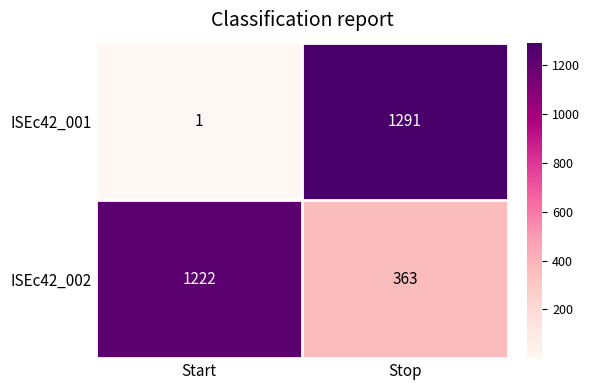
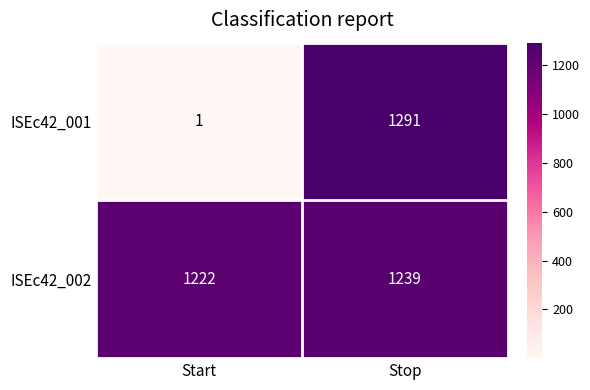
ISEc42_002, Stop: 363 -> 1239
